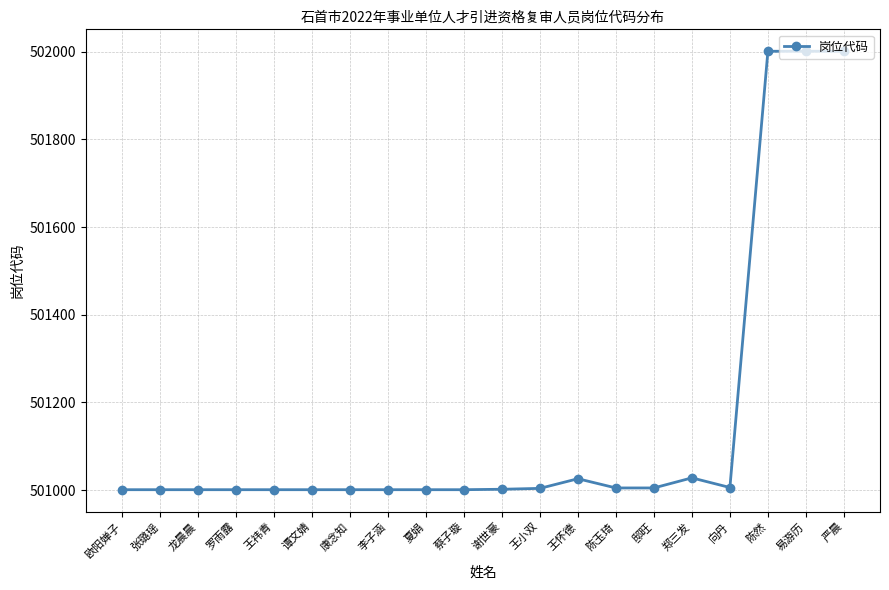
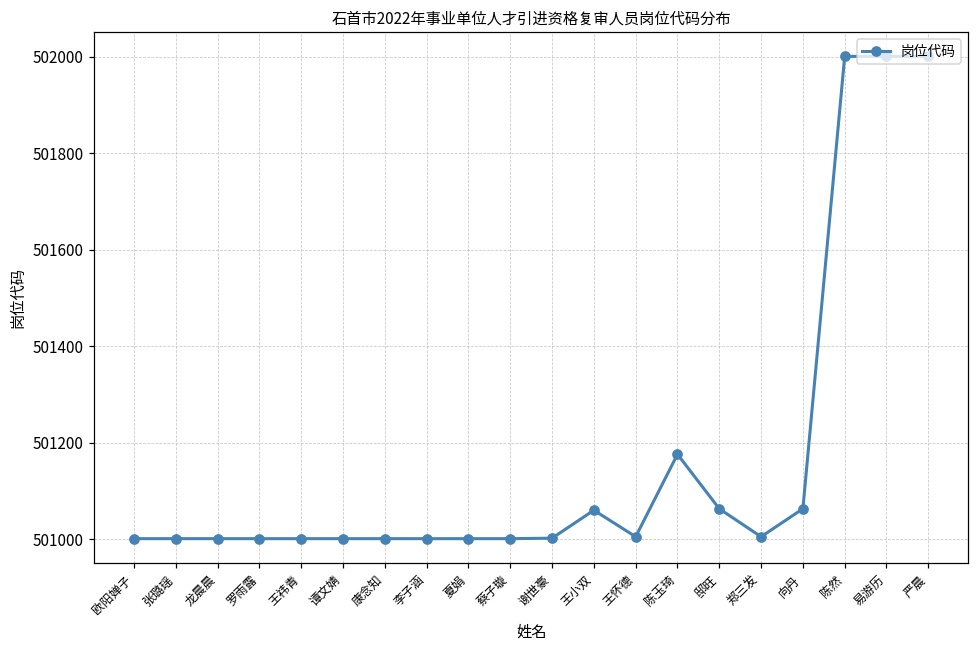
王小双: 501000 -> 501060
王怀德: 501030 -> 501010
陈玉琦: 501010 -> 501180
邸旺: 501010 -> 501060
郑三发: 501030 -> 501010
向丹: 501010 -> 501060
